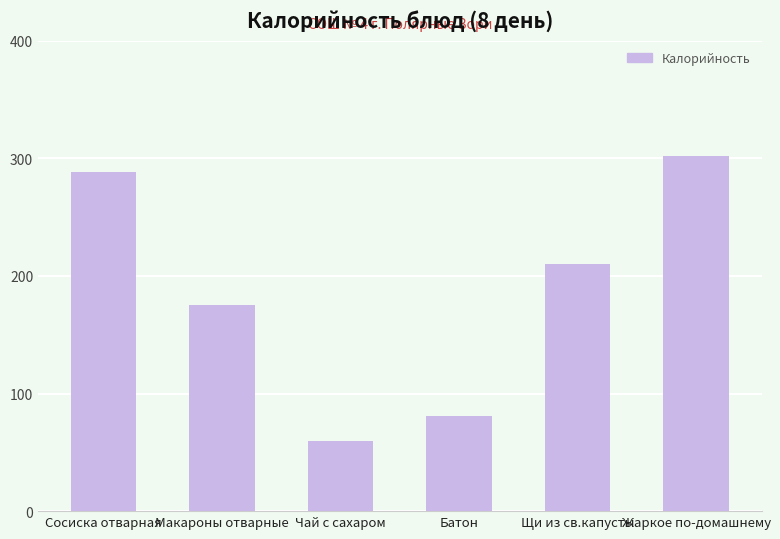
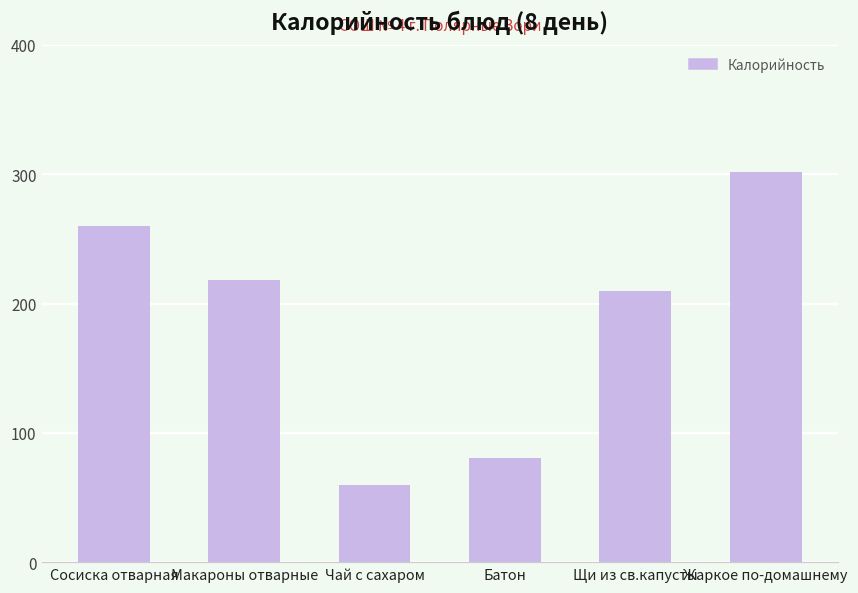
Сосиска отварная: 288 -> 260
Макароны отварные: 175 -> 218
